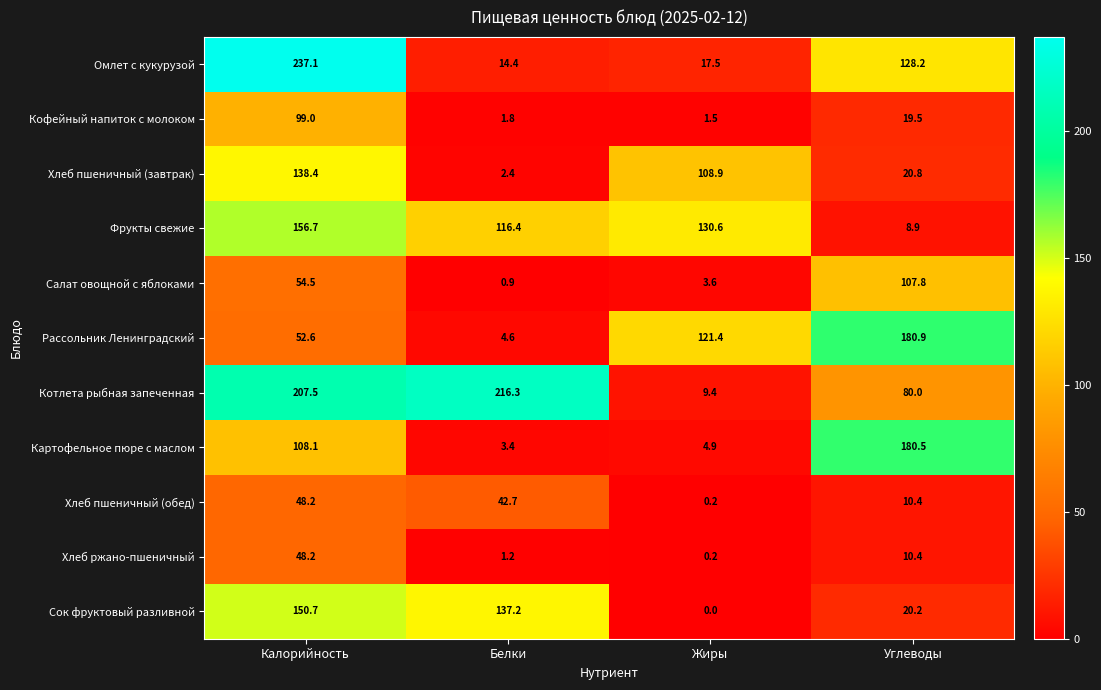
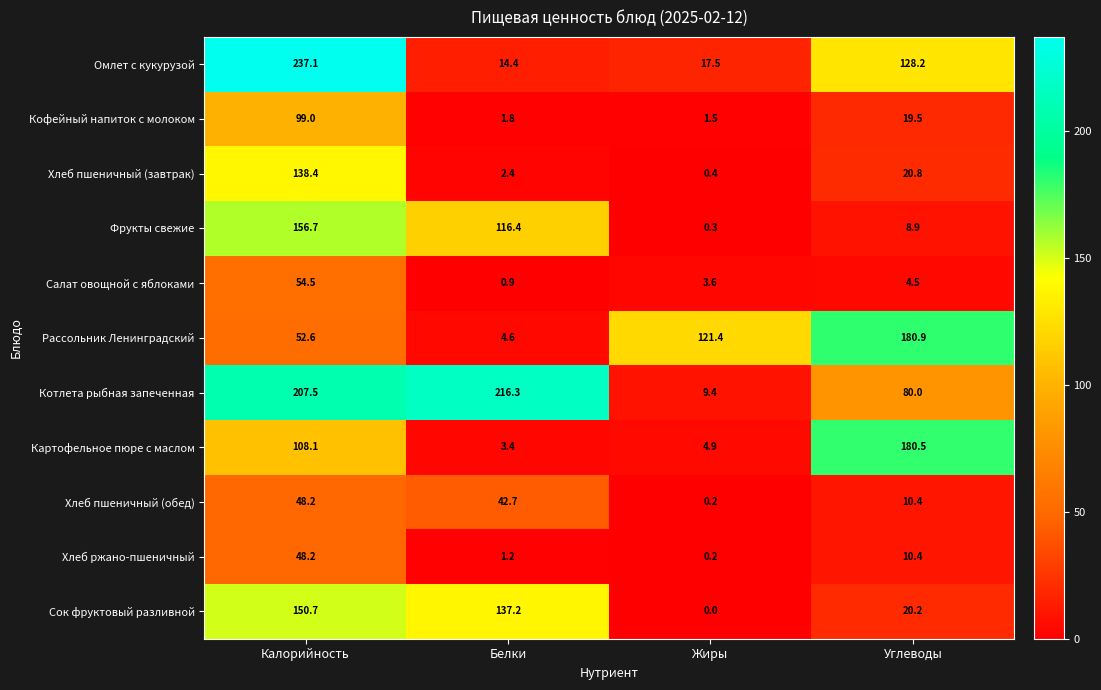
Хлеб пшеничный (завтрак), Жиры: 108.9 -> 0.4
Фрукты свежие, Жиры: 130.6 -> 0.3
Салат овощной с яблоками, Углеводы: 107.8 -> 4.5
